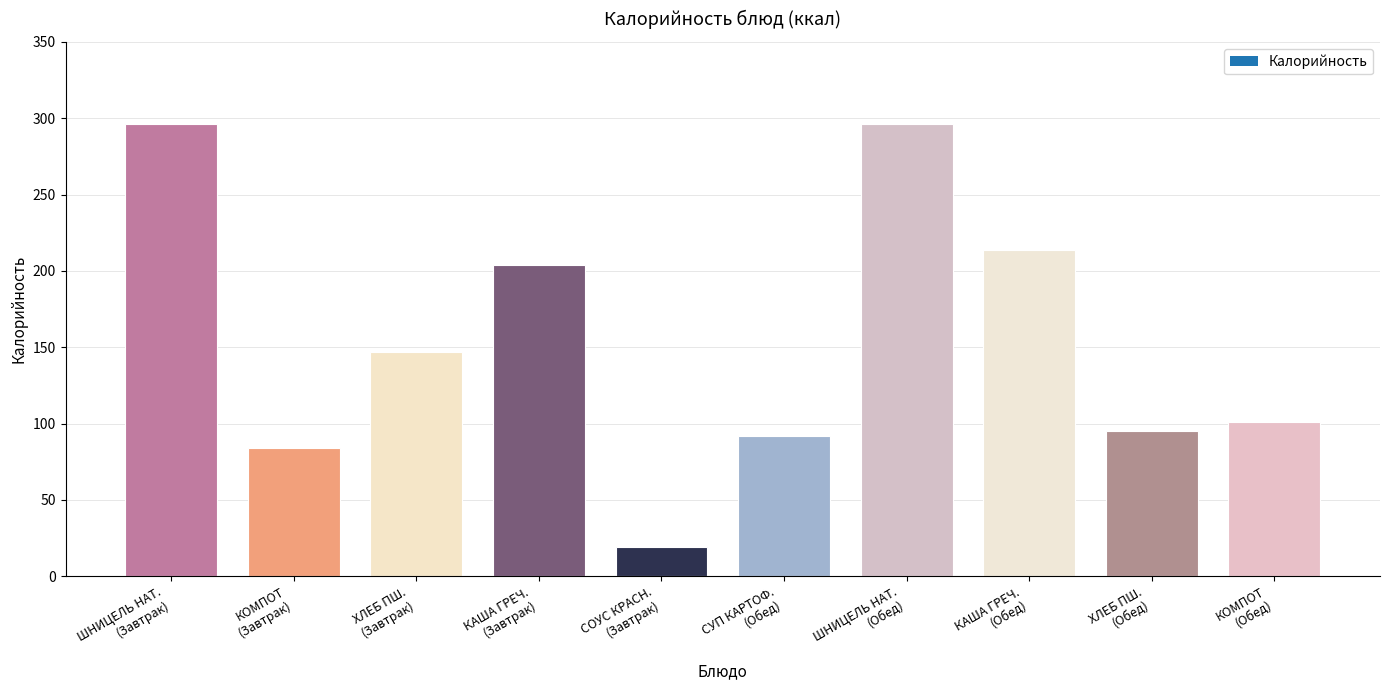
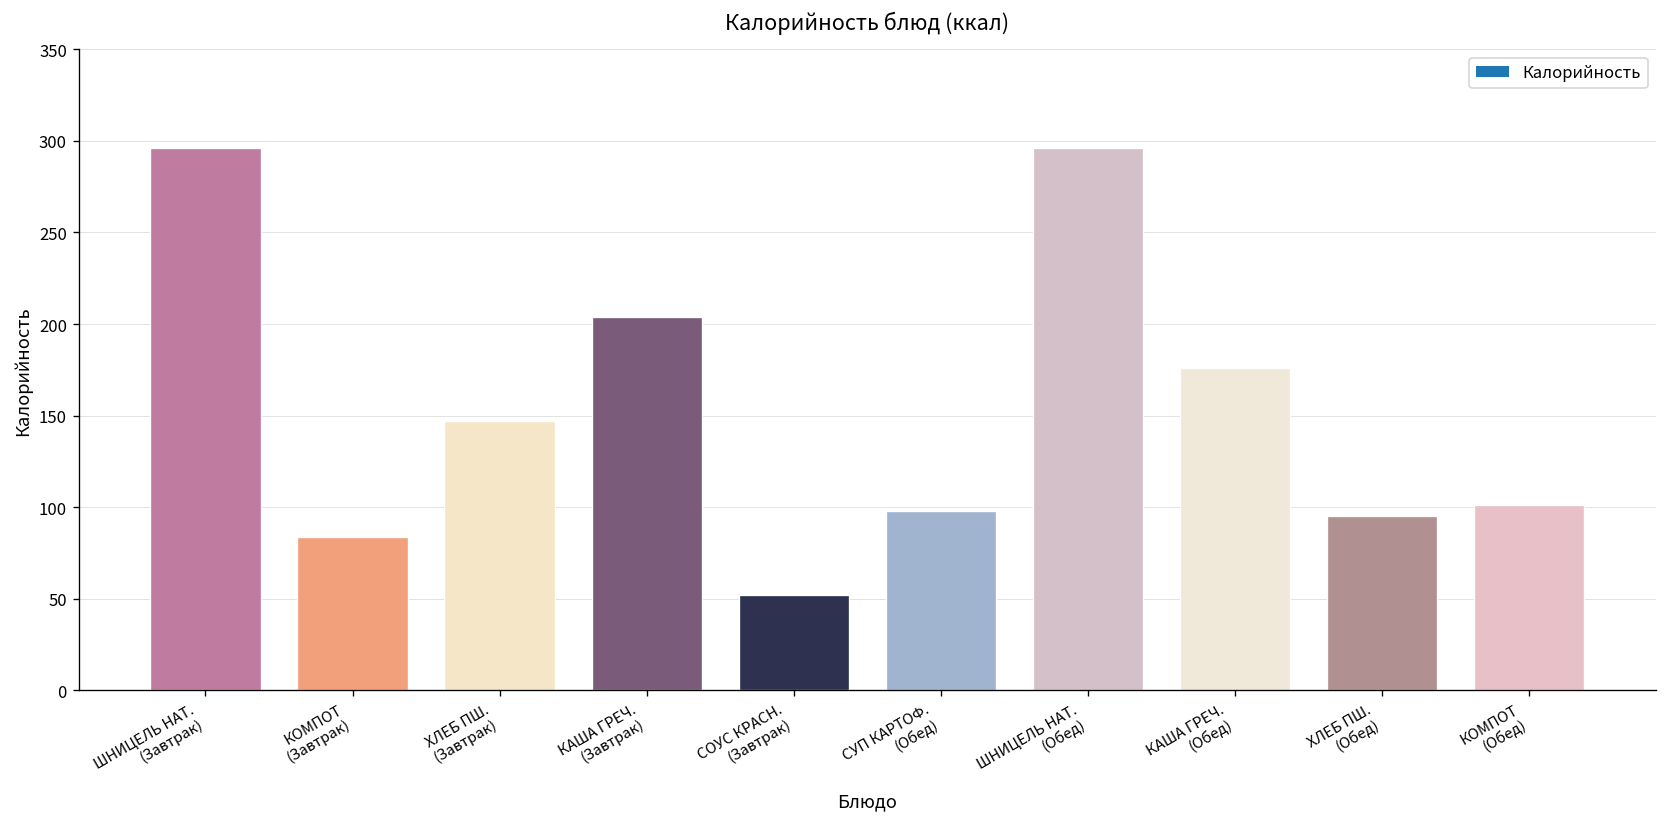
СОУС КРАСН. (Завтрак): 19 -> 52
СУП КАРТОФ. (Обед): 92 -> 98
КАША ГРЕЧ. (Обед): 214 -> 176
